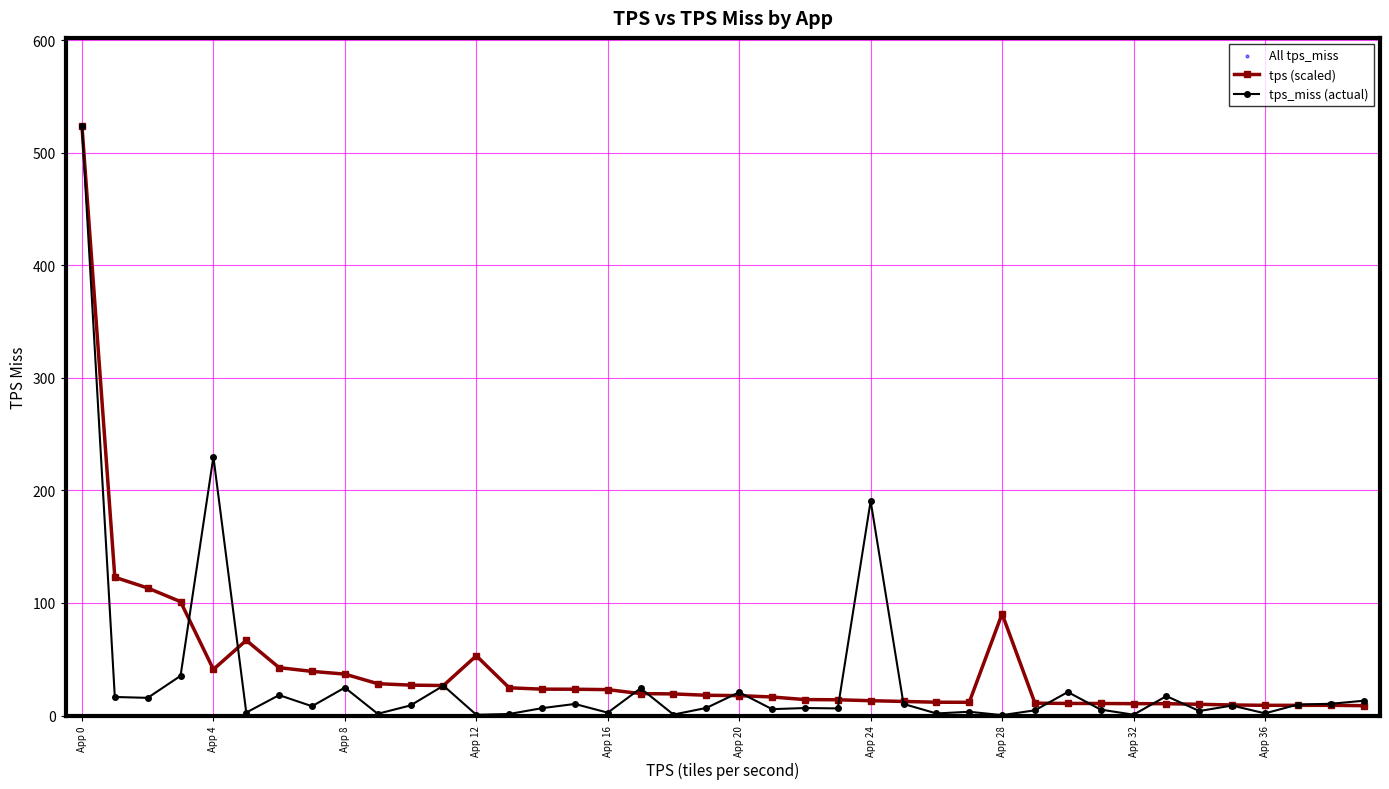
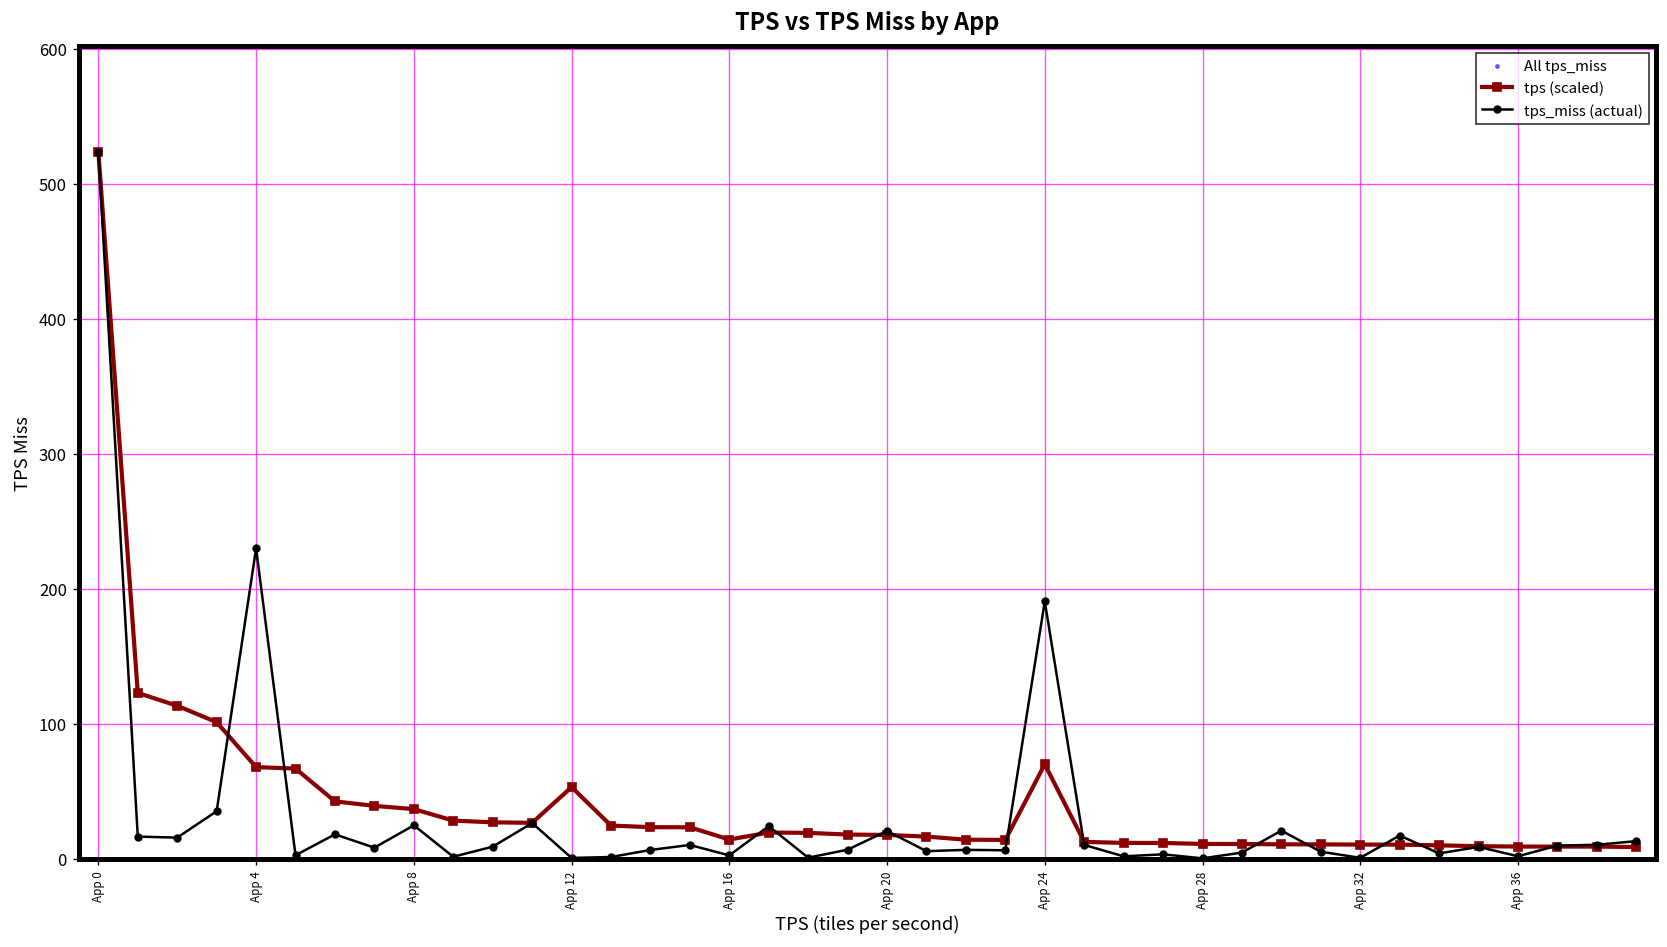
tps (scaled), App 4: 41 -> 68
tps (scaled), App 16: 23 -> 14
tps (scaled), App 24: 13 -> 70
tps (scaled), App 28: 90 -> 11
